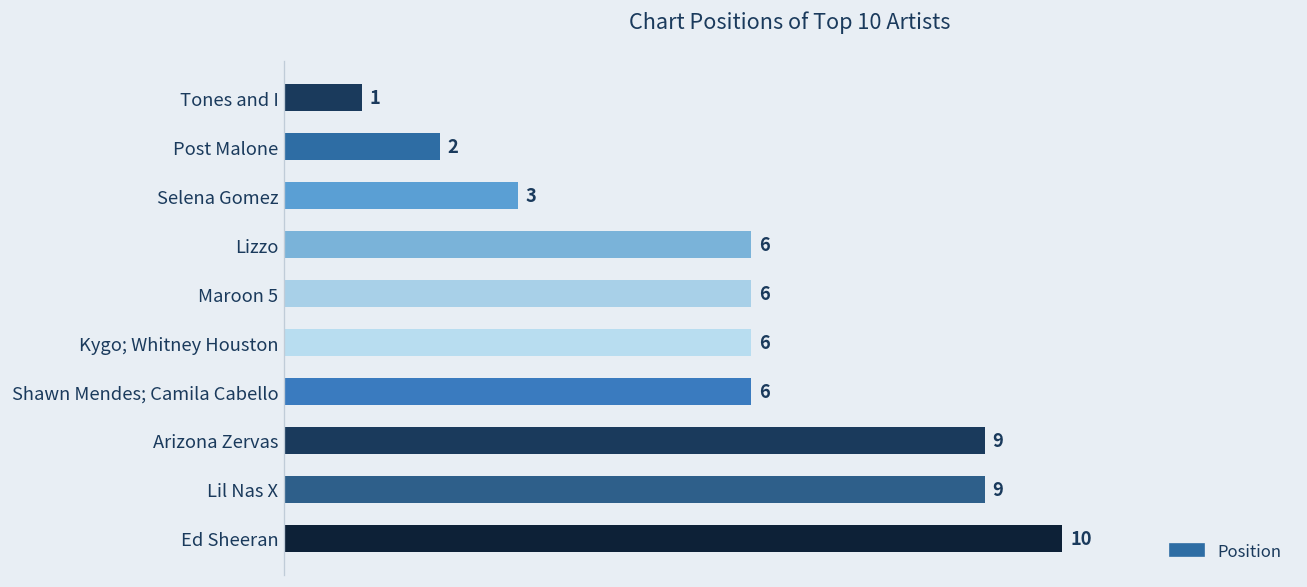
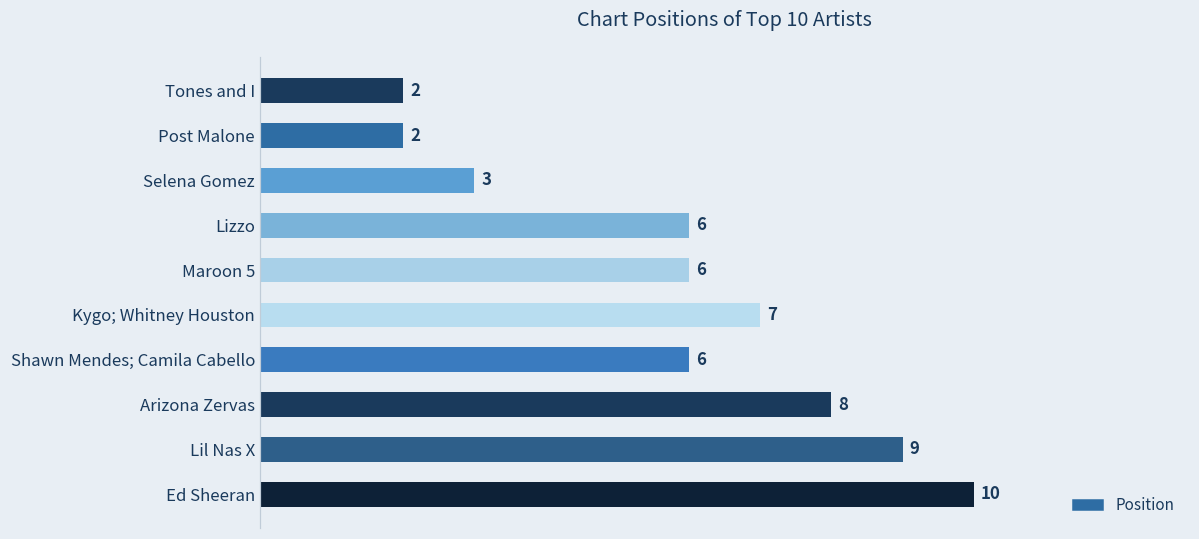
Tones and I: 1 -> 2
Kygo; Whitney Houston: 6 -> 7
Arizona Zervas: 9 -> 8
